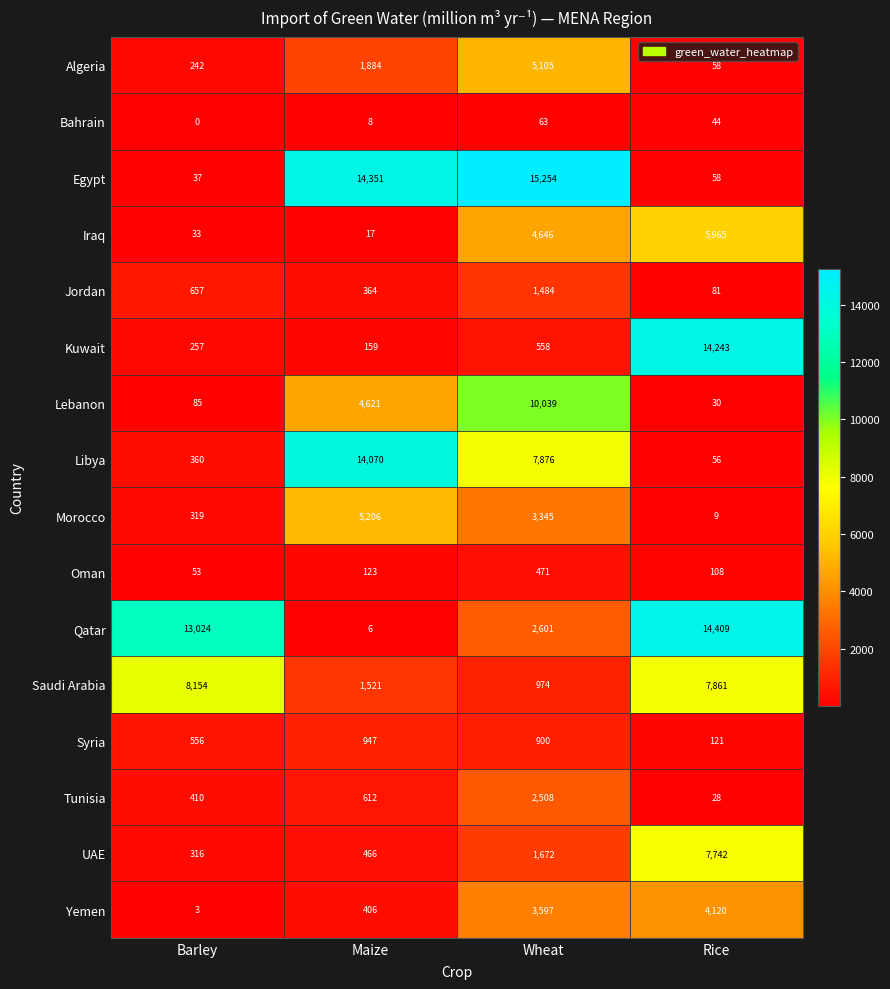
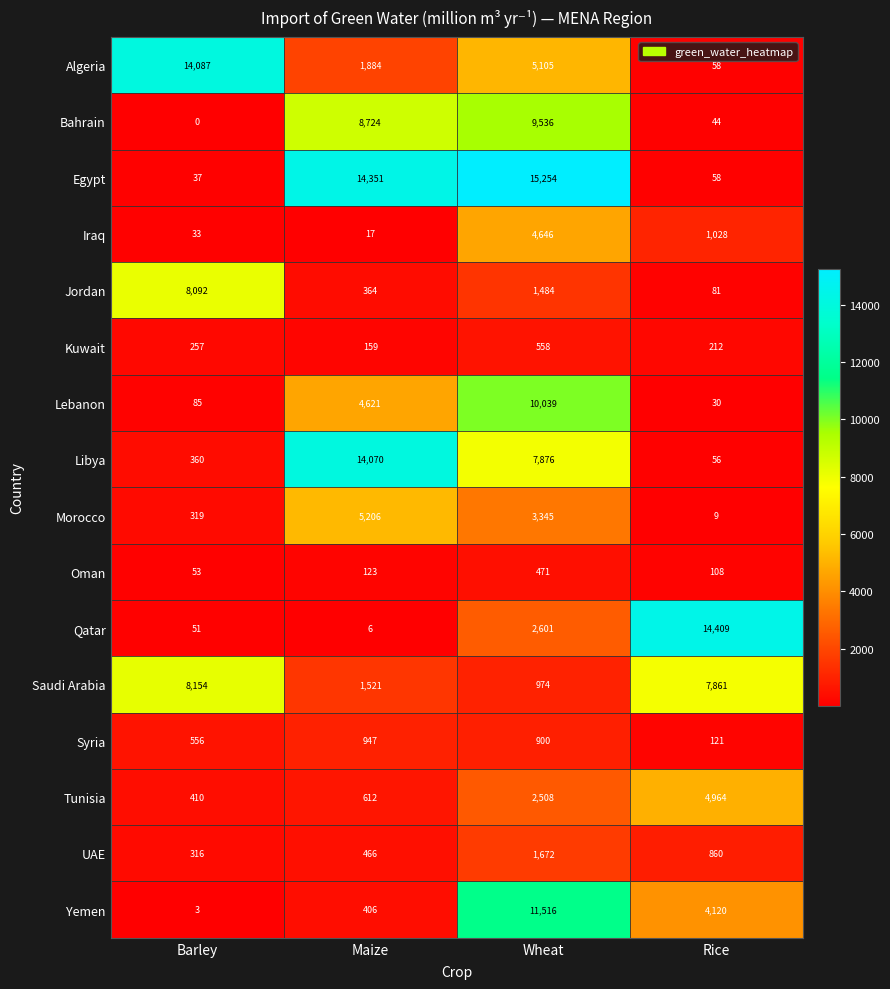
Algeria, Barley: 242 -> 14,087
Bahrain, Maize: 8 -> 8,724
Bahrain, Wheat: 63 -> 9,536
Iraq, Rice: 5,965 -> 1,028
Jordan, Barley: 657 -> 8,092
Kuwait, Rice: 14,243 -> 212
Qatar, Barley: 13,024 -> 51
Tunisia, Rice: 28 -> 4,964
UAE, Rice: 7,742 -> 860
Yemen, Wheat: 3,597 -> 11,516
